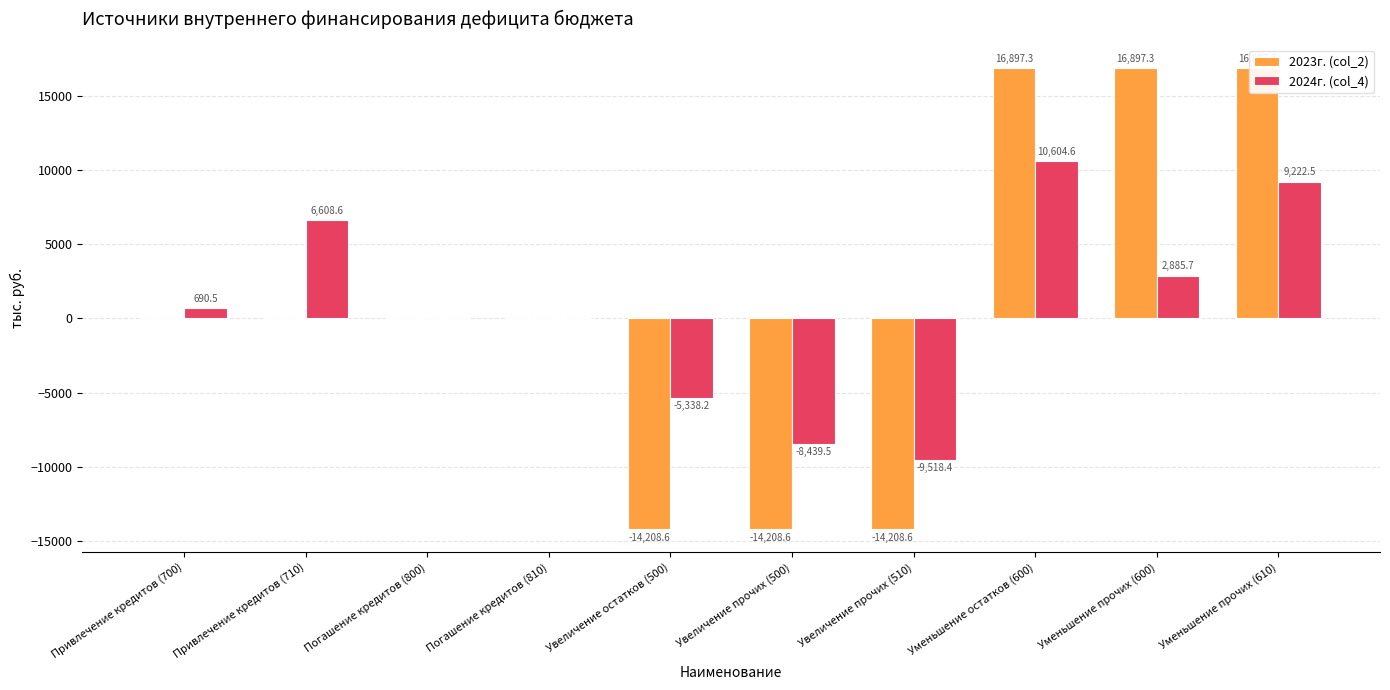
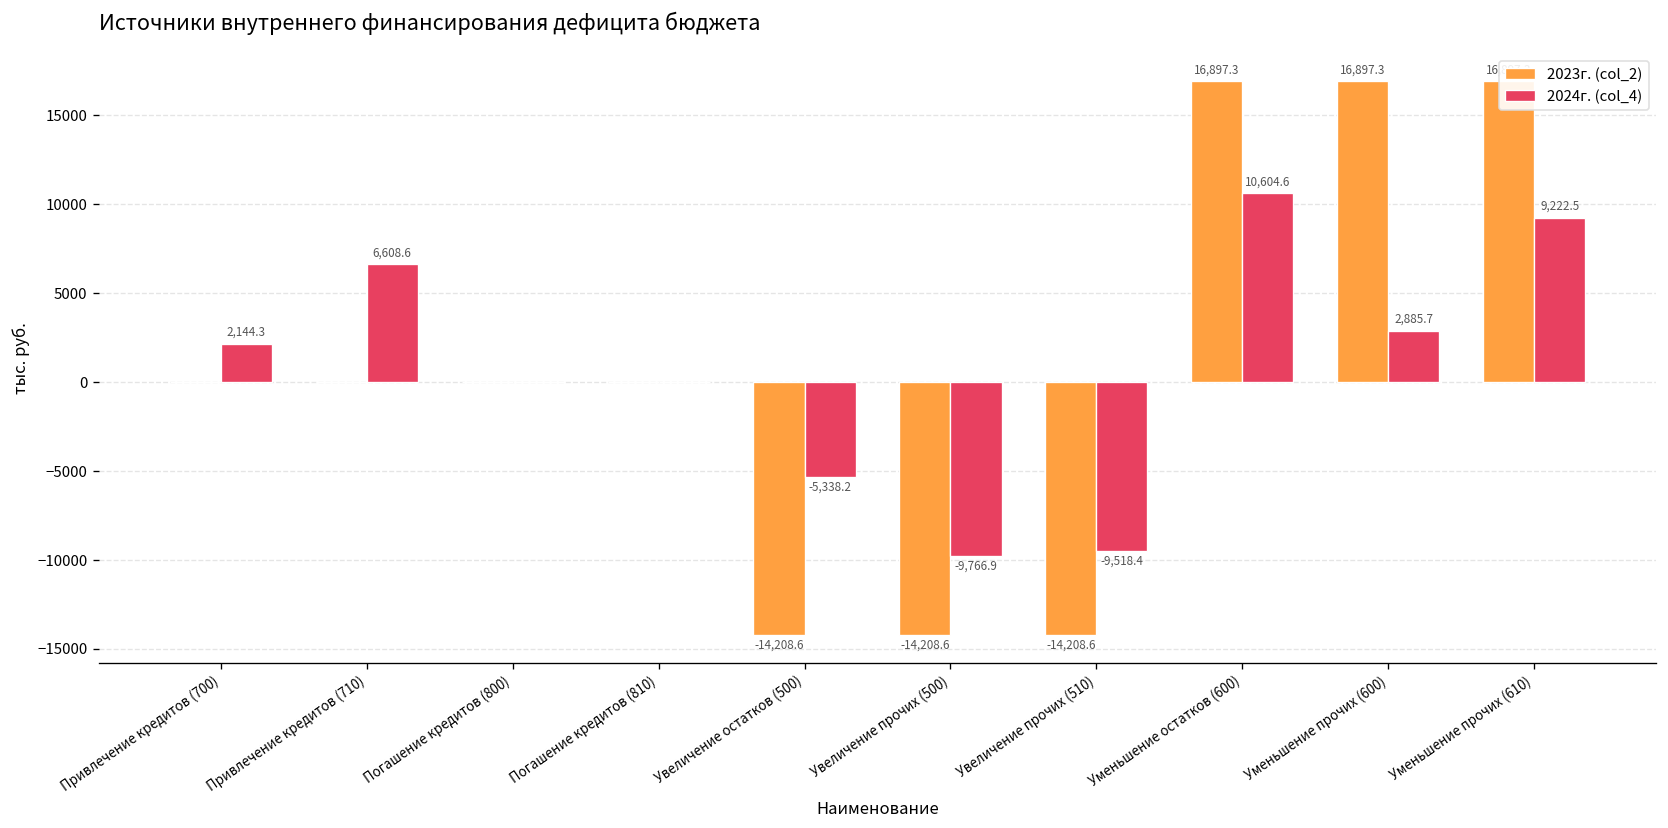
2024г. (col_4), Привлечение кредитов (700): 690.5 -> 2,144.3
2024г. (col_4), Увеличение прочих (500): -8,439.5 -> -9,766.9
